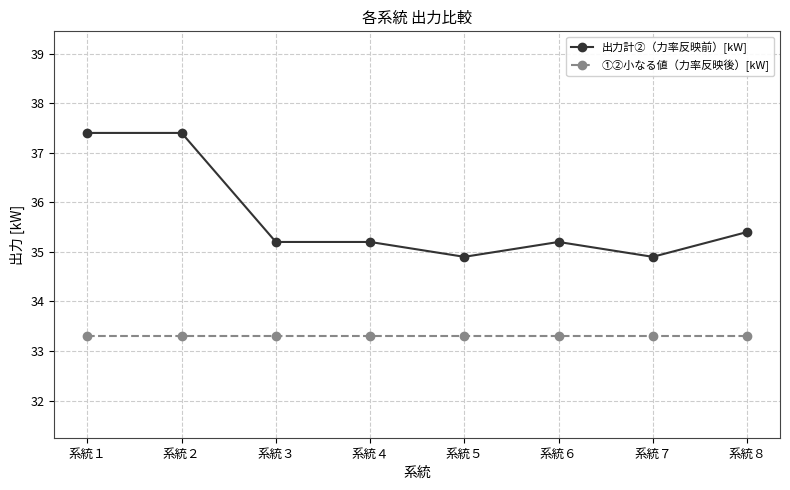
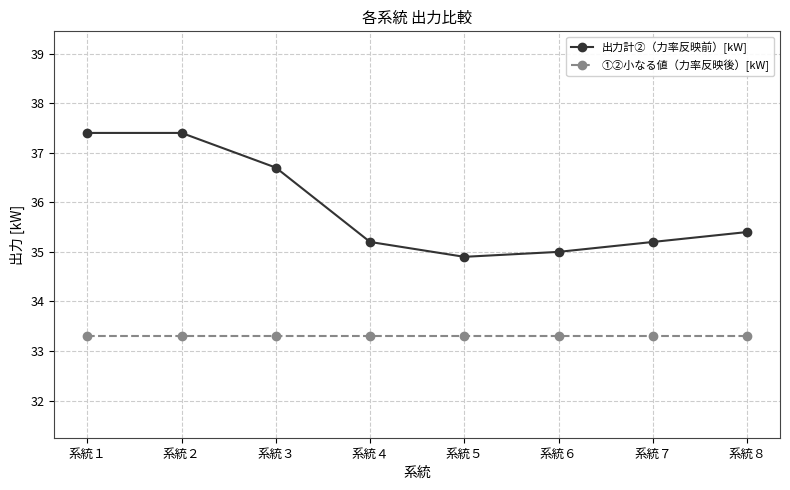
出力計②（力率反映前）[kW], 系統３: 35.2 -> 36.7
出力計②（力率反映前）[kW], 系統６: 35.2 -> 35.0
出力計②（力率反映前）[kW], 系統７: 34.9 -> 35.2
